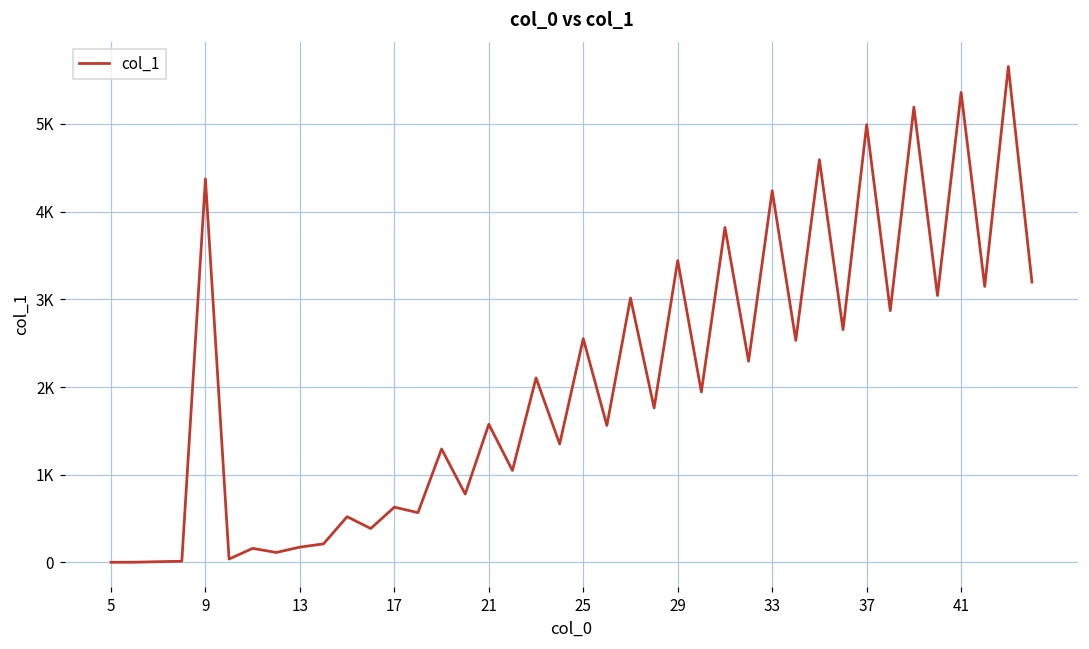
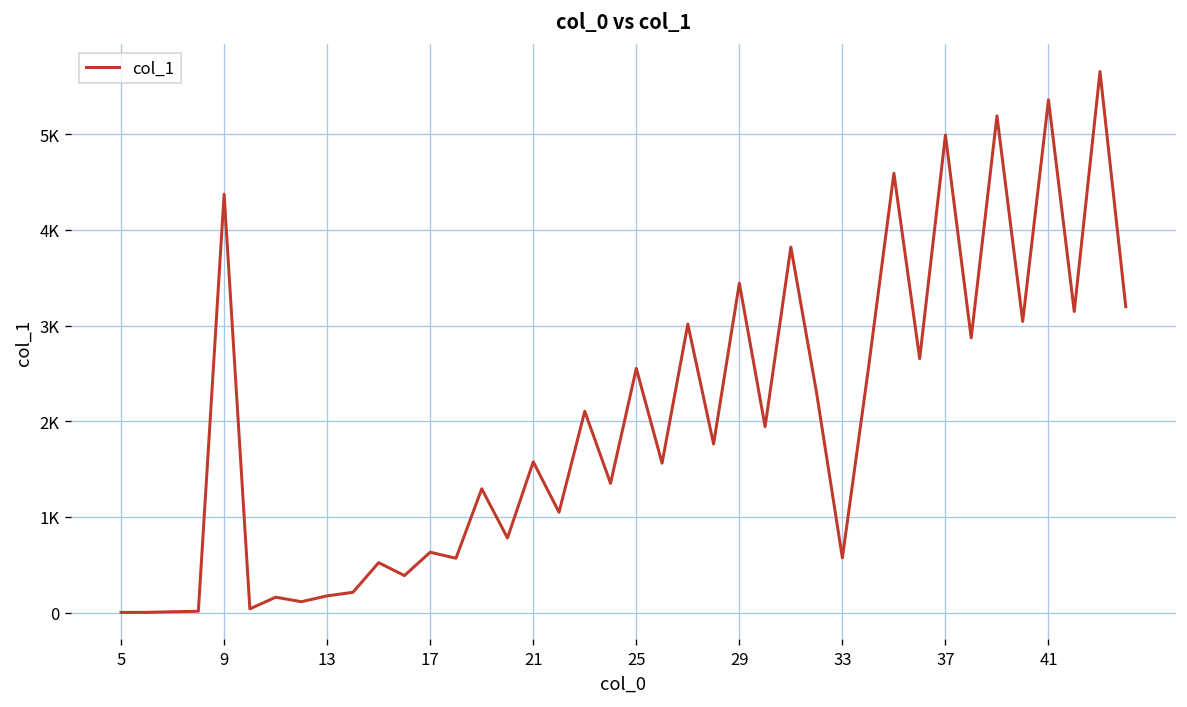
33: 4200 -> 600
